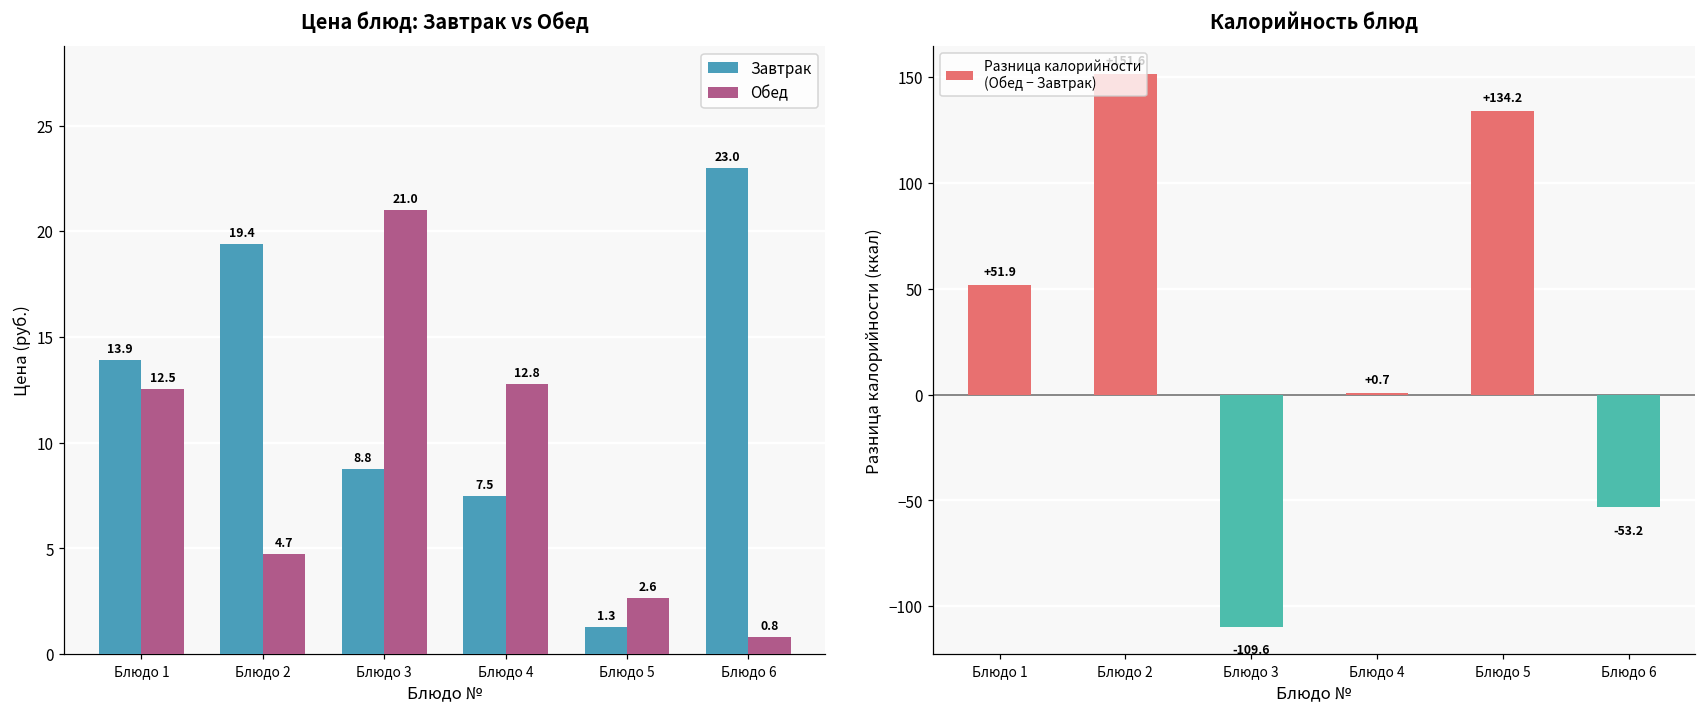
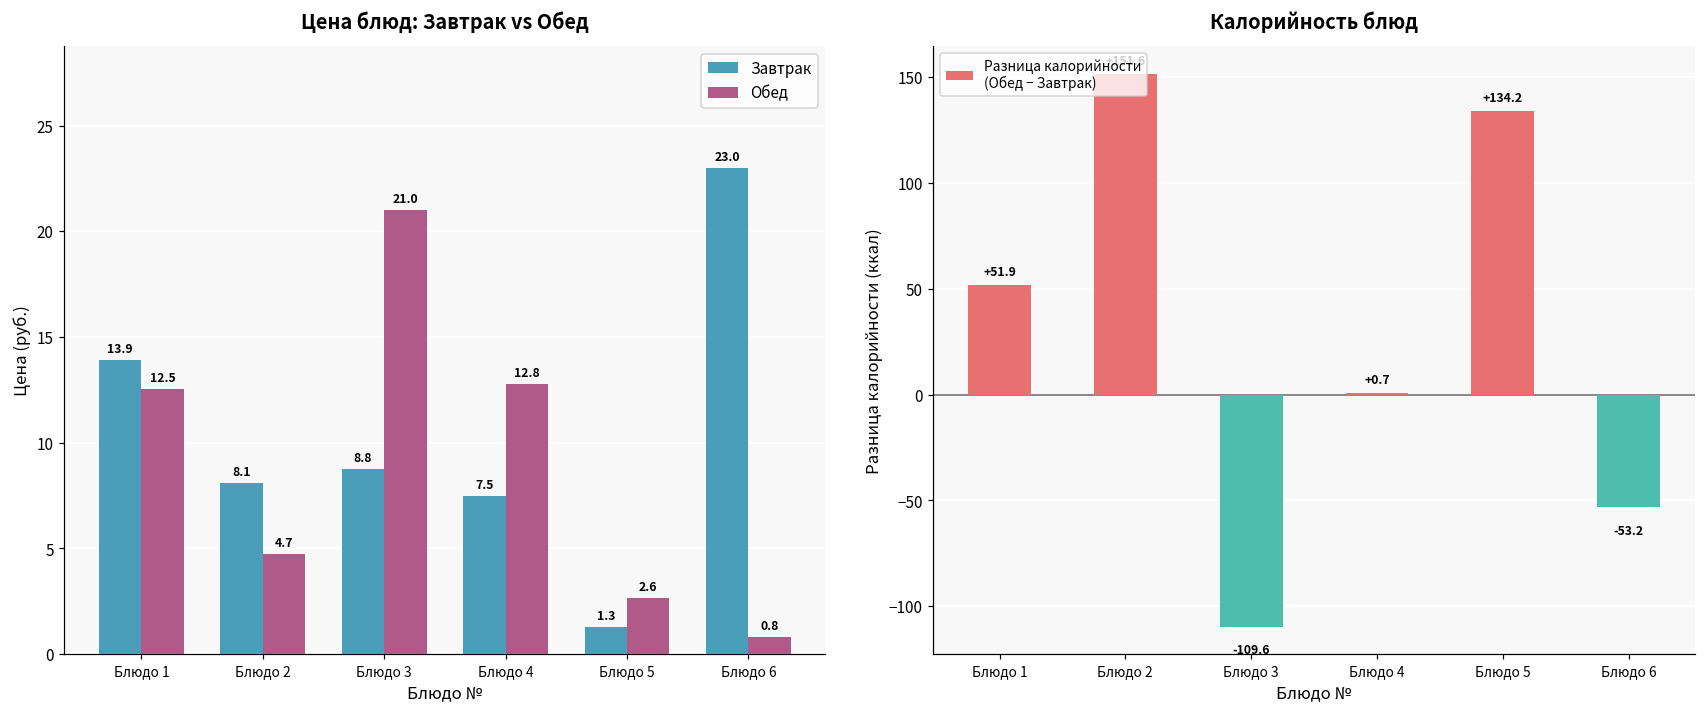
Цена блюд: Завтрак vs Обед, Завтрак, Блюдо 2: 19.4 -> 8.1
